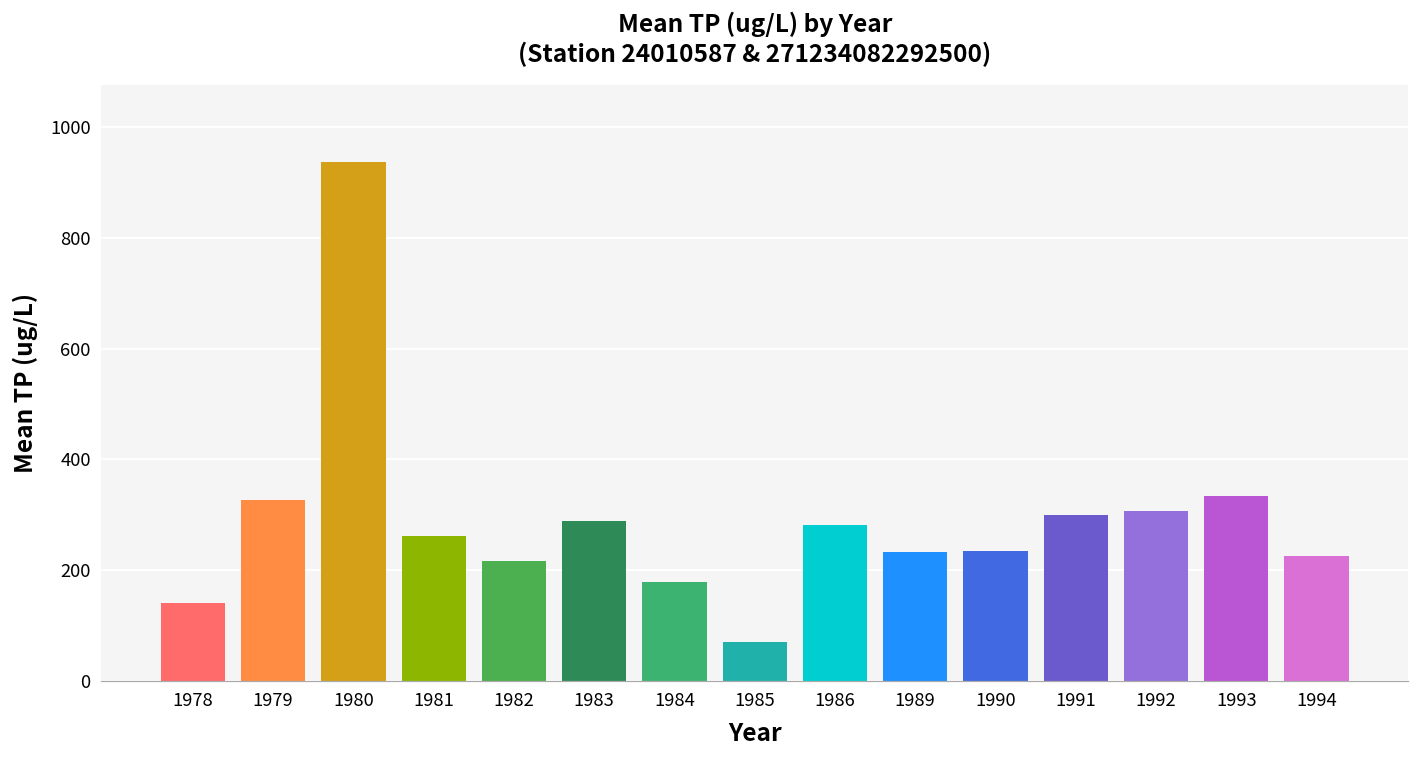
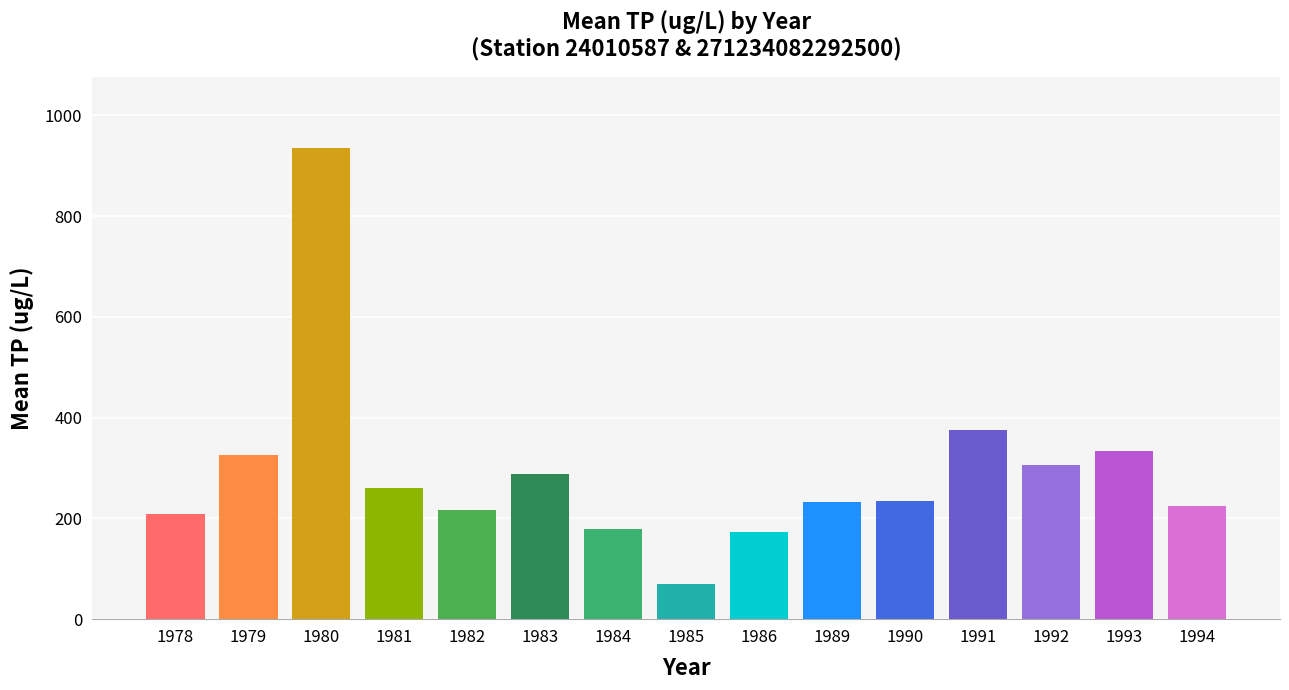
1978: 140 -> 210
1986: 280 -> 170
1991: 300 -> 380
